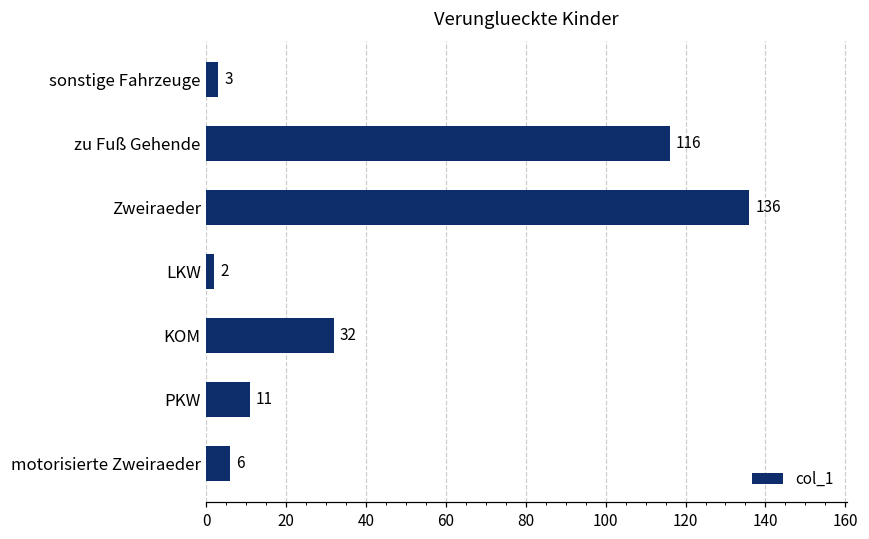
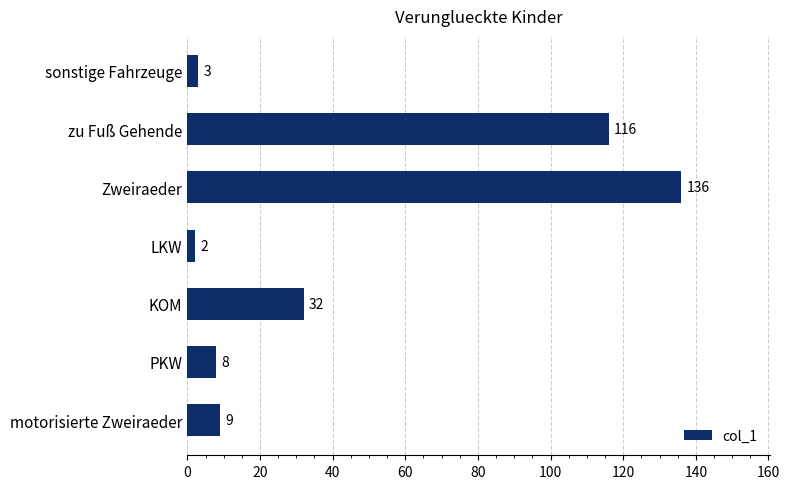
PKW: 11 -> 8
motorisierte Zweiraeder: 6 -> 9
